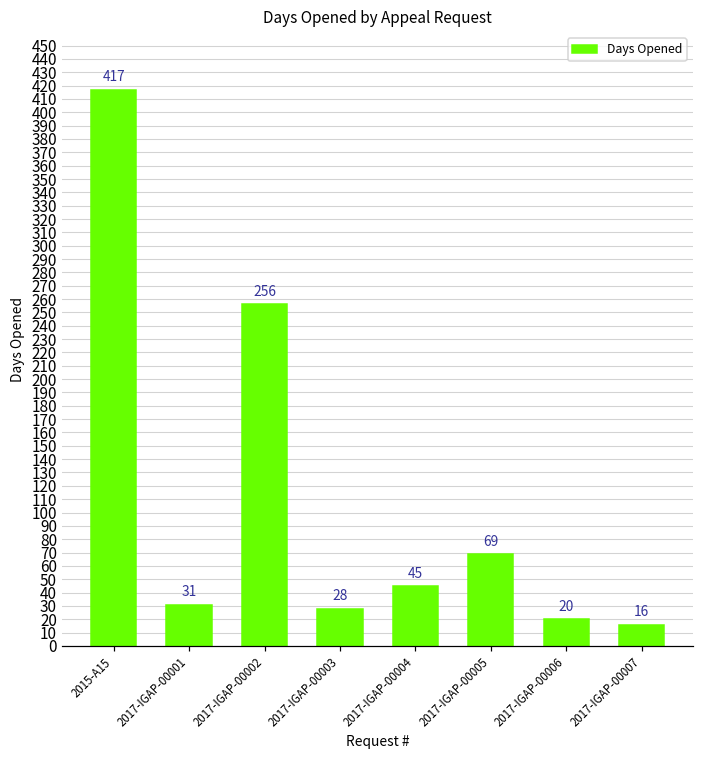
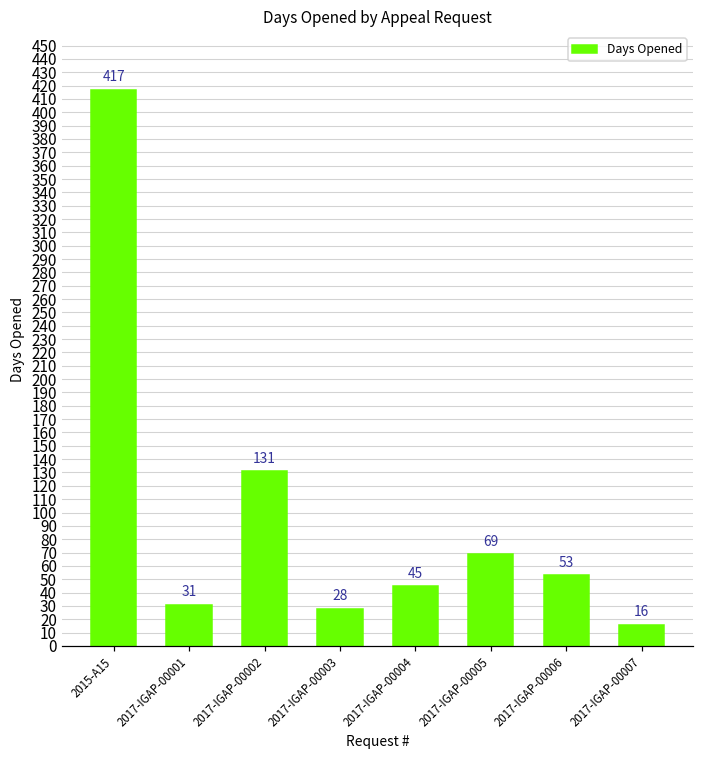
2017-IGAP-00002: 256 -> 131
2017-IGAP-00006: 20 -> 53
